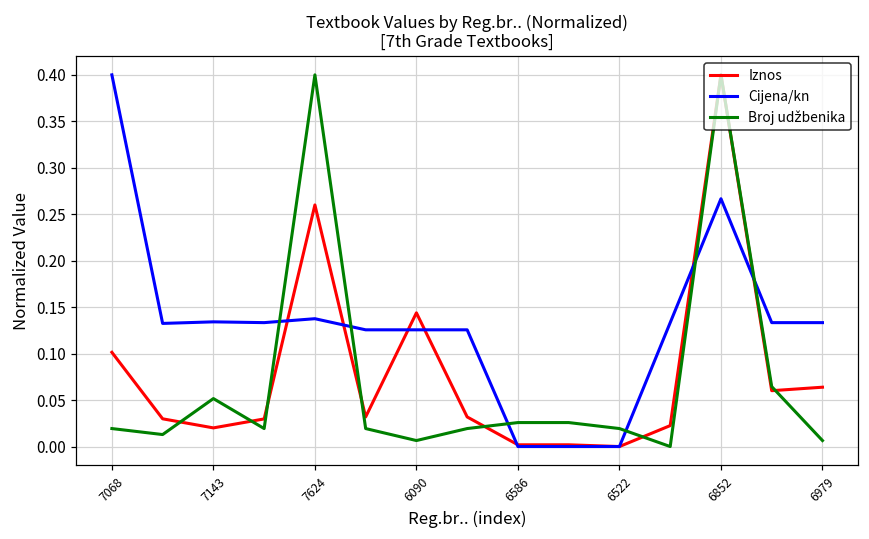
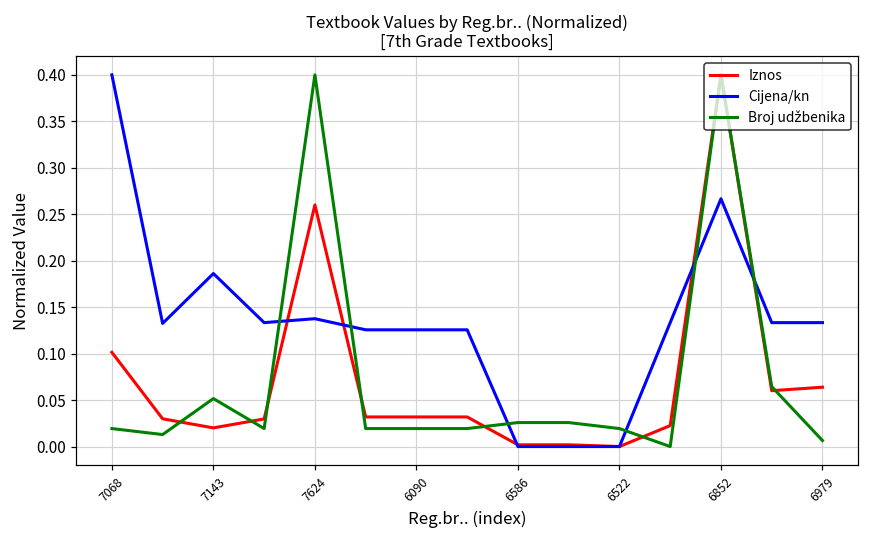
Cijena/kn, 7143: 0.13 -> 0.19
Iznos, 6090: 0.14 -> 0.03
Broj udžbenika, 6090: 0.01 -> 0.02
